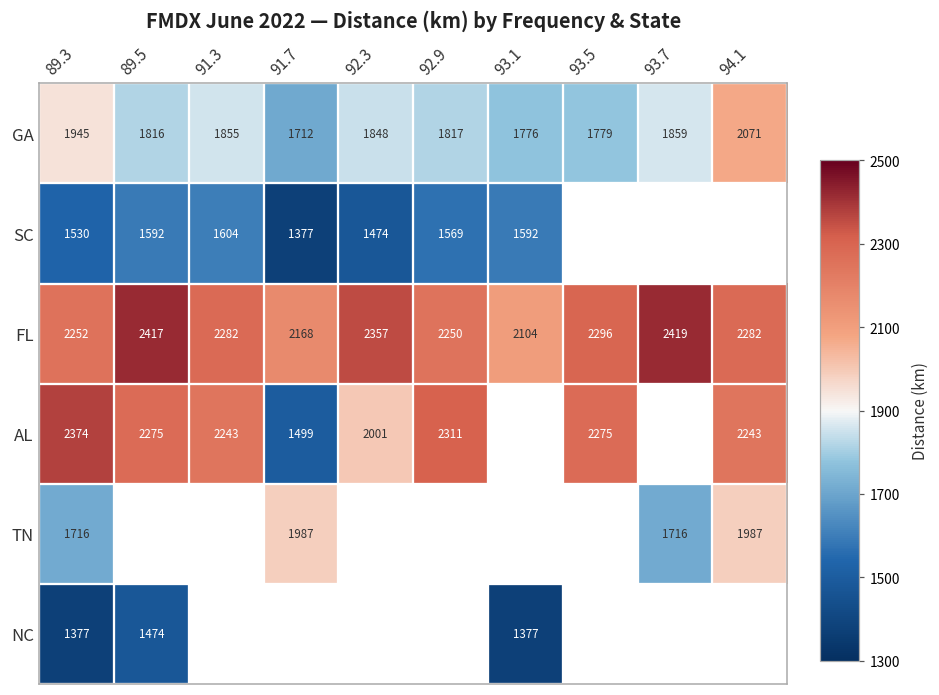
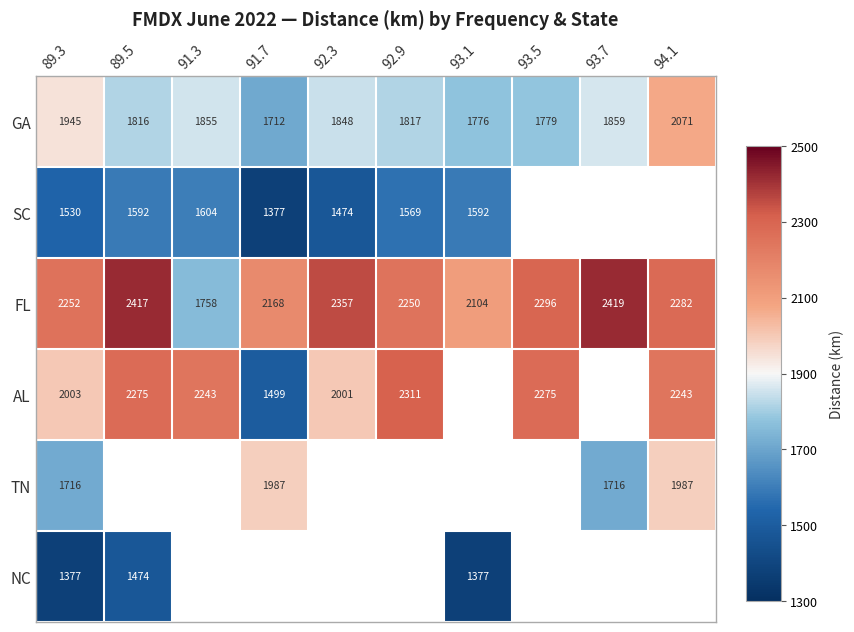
FL, 91.3: 2282 -> 1758
AL, 89.3: 2374 -> 2003
